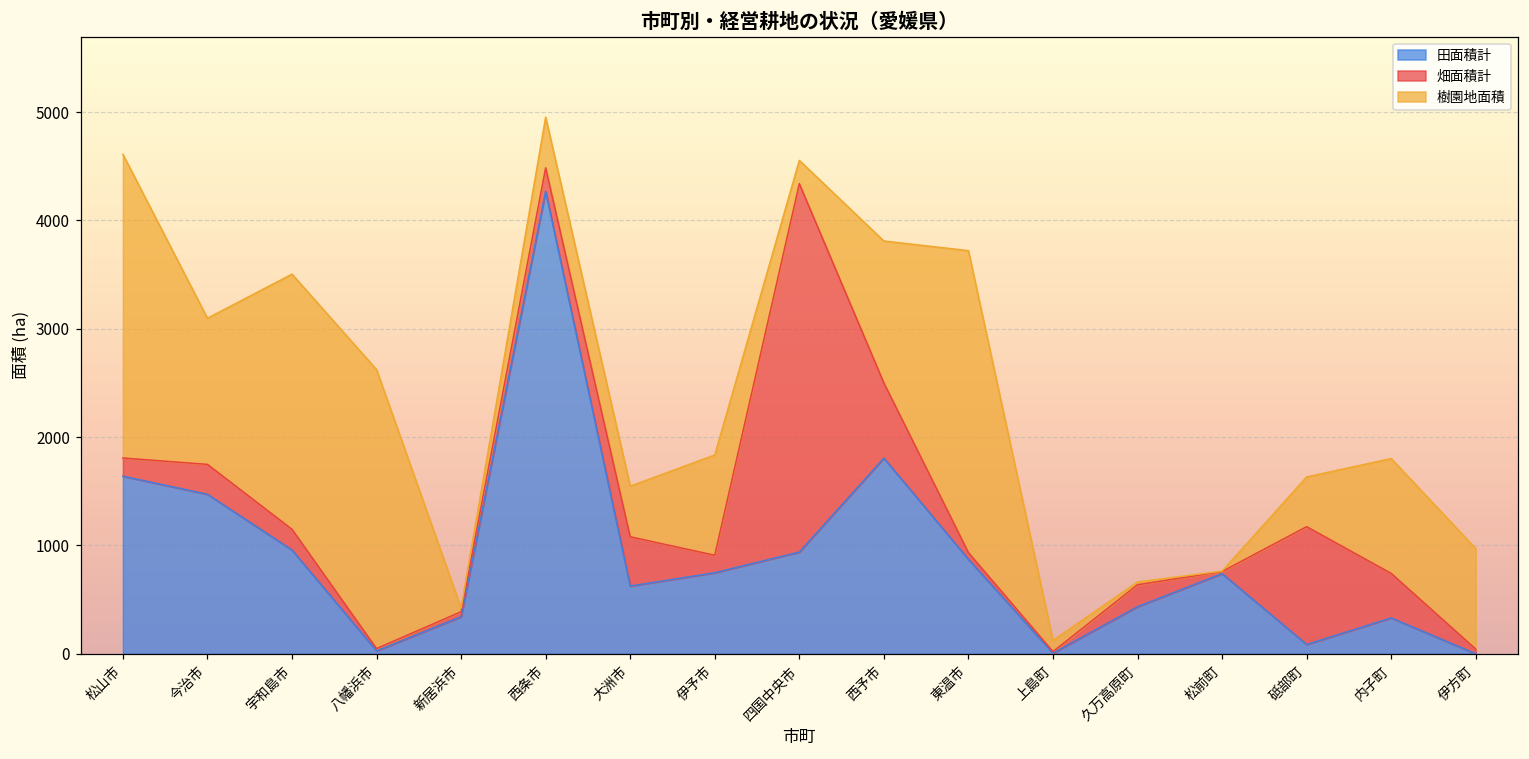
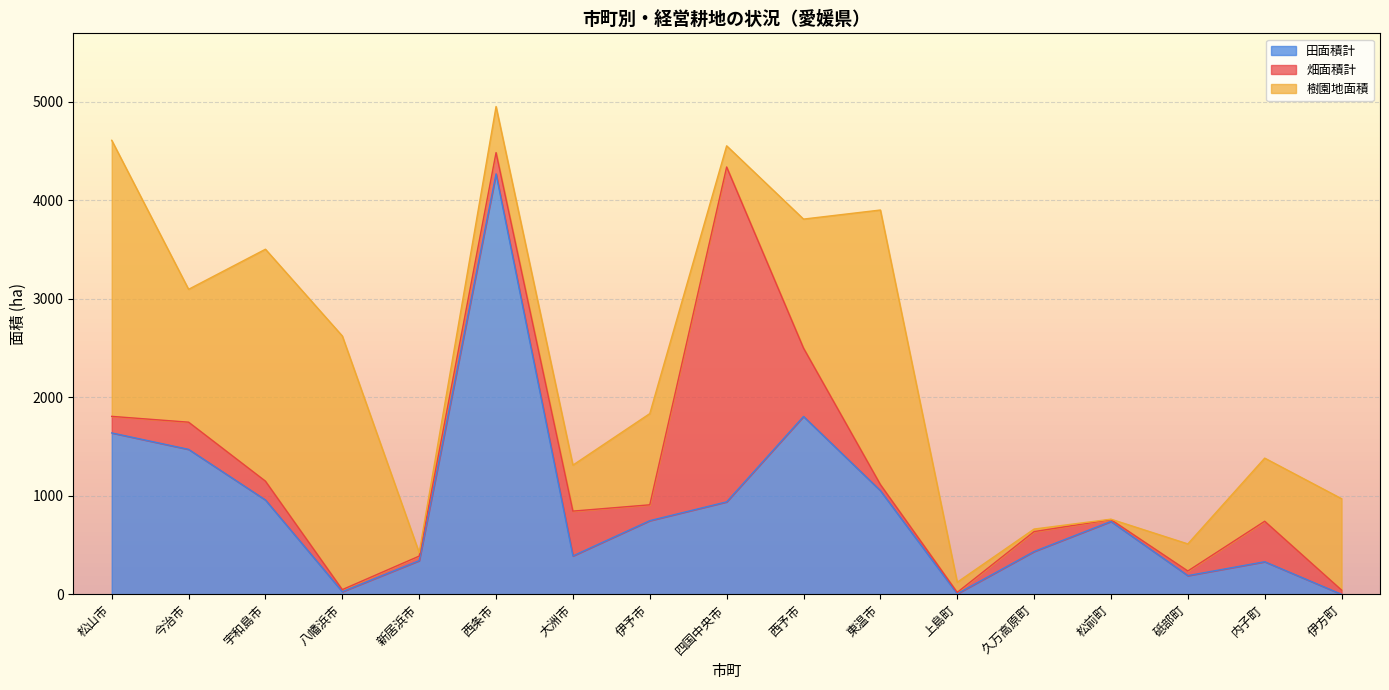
田面積計, 大洲市: 600 -> 400
田面積計, 東温市: 900 -> 1100
田面積計, 砥部町: 100 -> 200
畑面積計, 砥部町: 1100 -> 0
樹園地面積, 砥部町: 500 -> 300
樹園地面積, 内子町: 1100 -> 600
